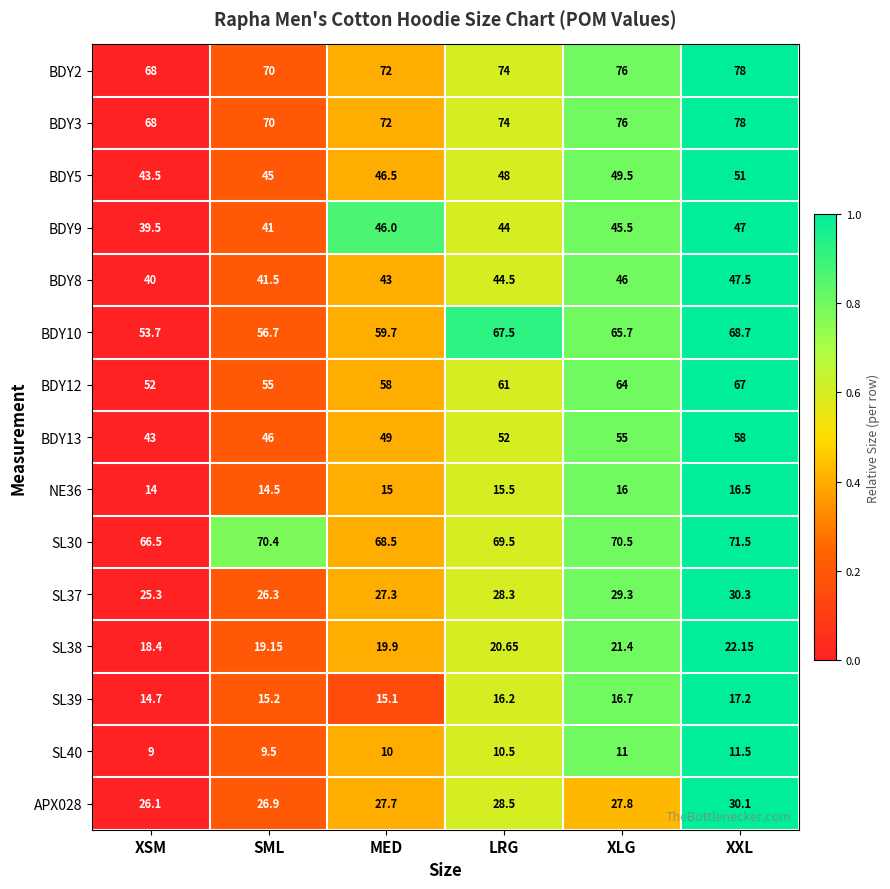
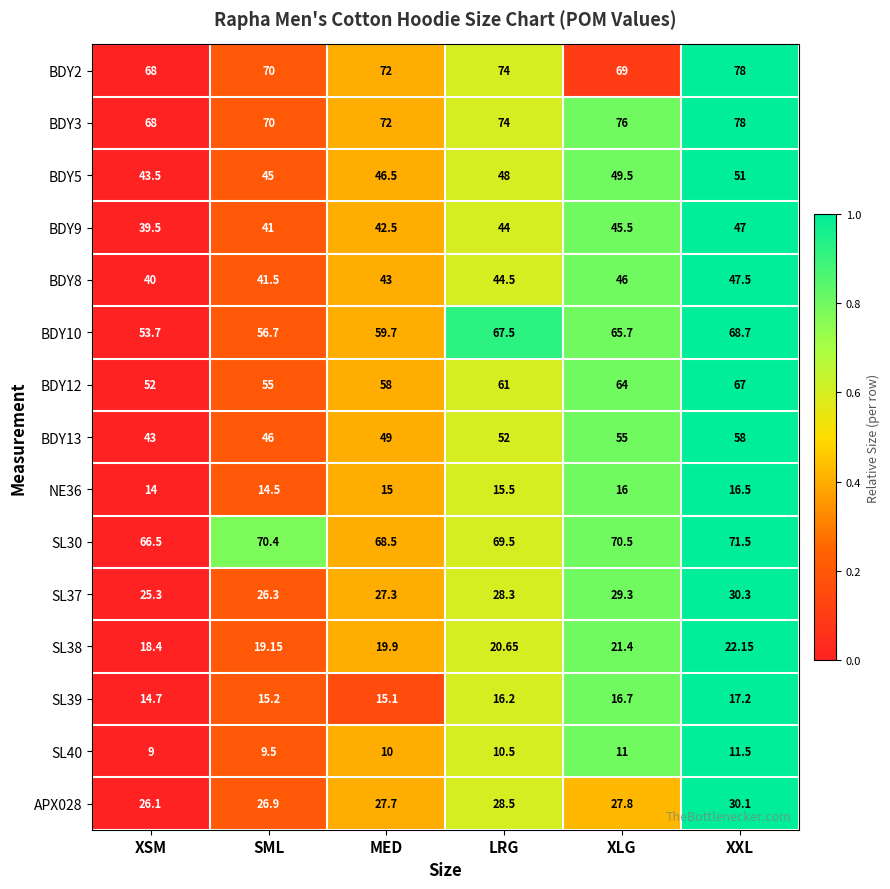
BDY2, XLG: 76 -> 69
BDY9, MED: 46.0 -> 42.5
